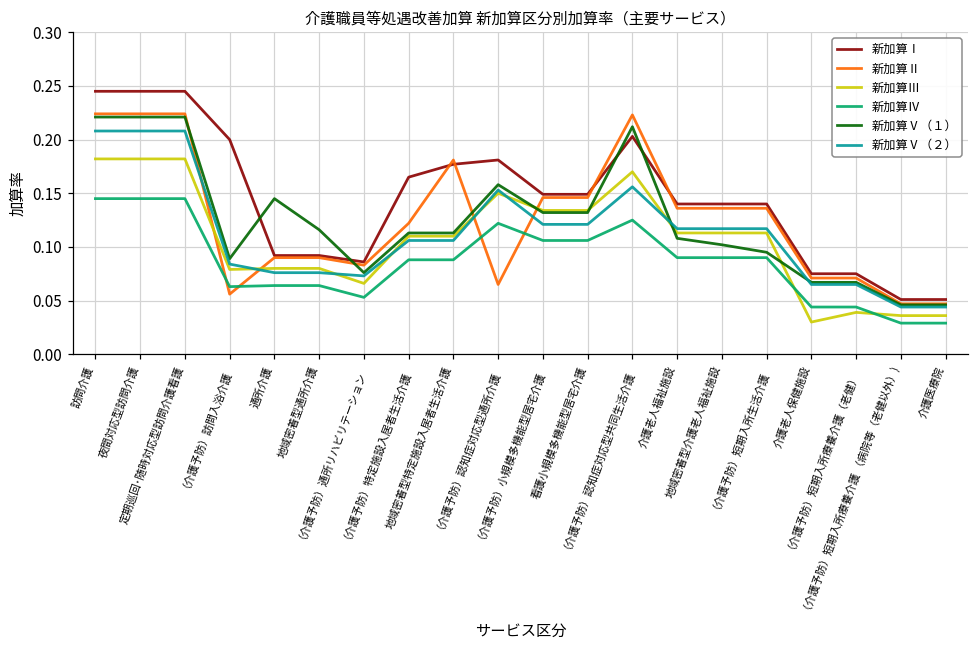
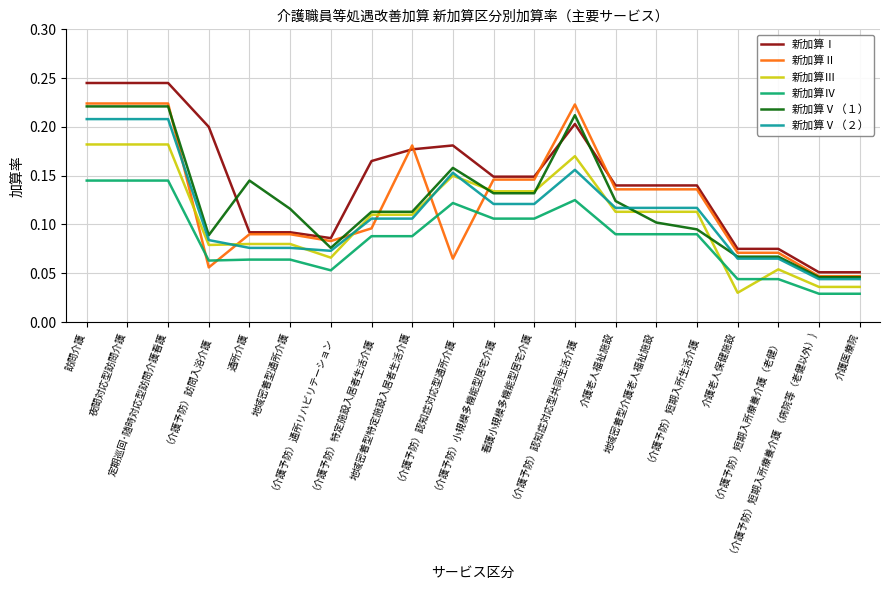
新加算Ⅱ, （介護予防）特定施設入居者生活介護: 0.12 -> 0.10
新加算Ⅴ（１）, 介護老人福祉施設: 0.11 -> 0.12
新加算Ⅲ, （介護予防）短期入所療養介護（老健）: 0.04 -> 0.05
